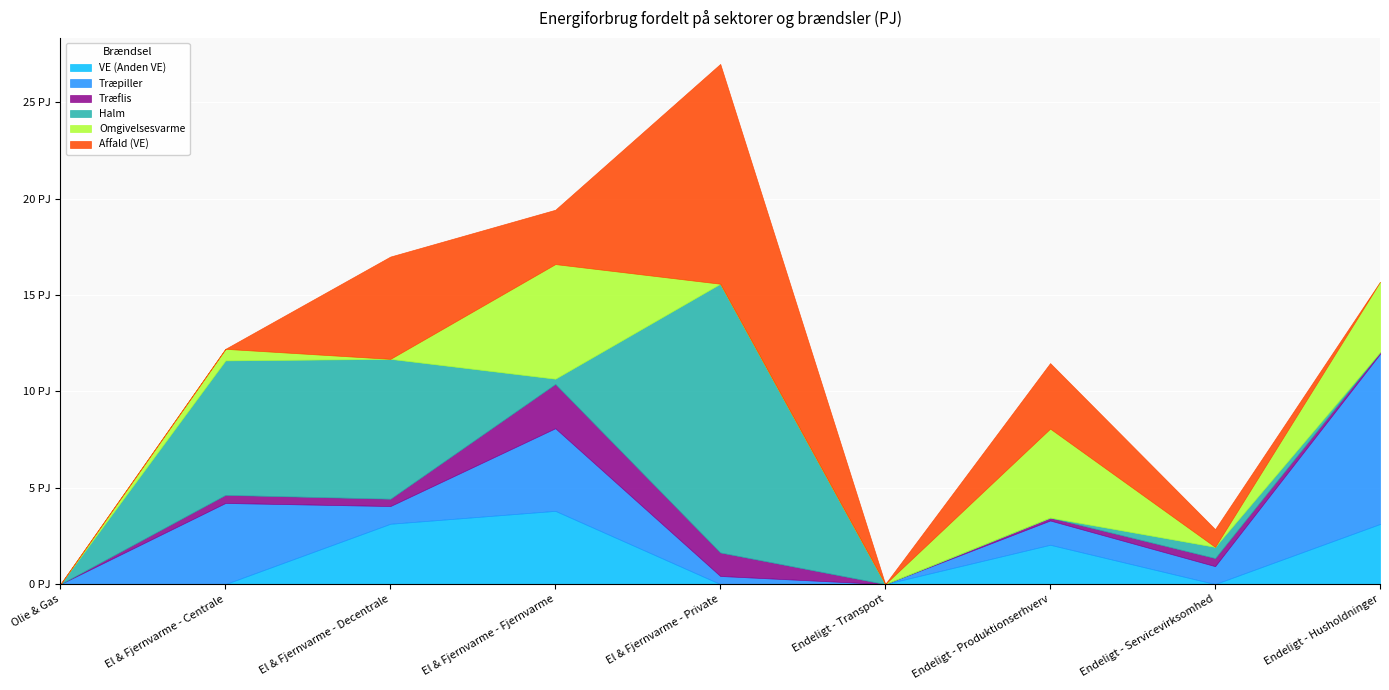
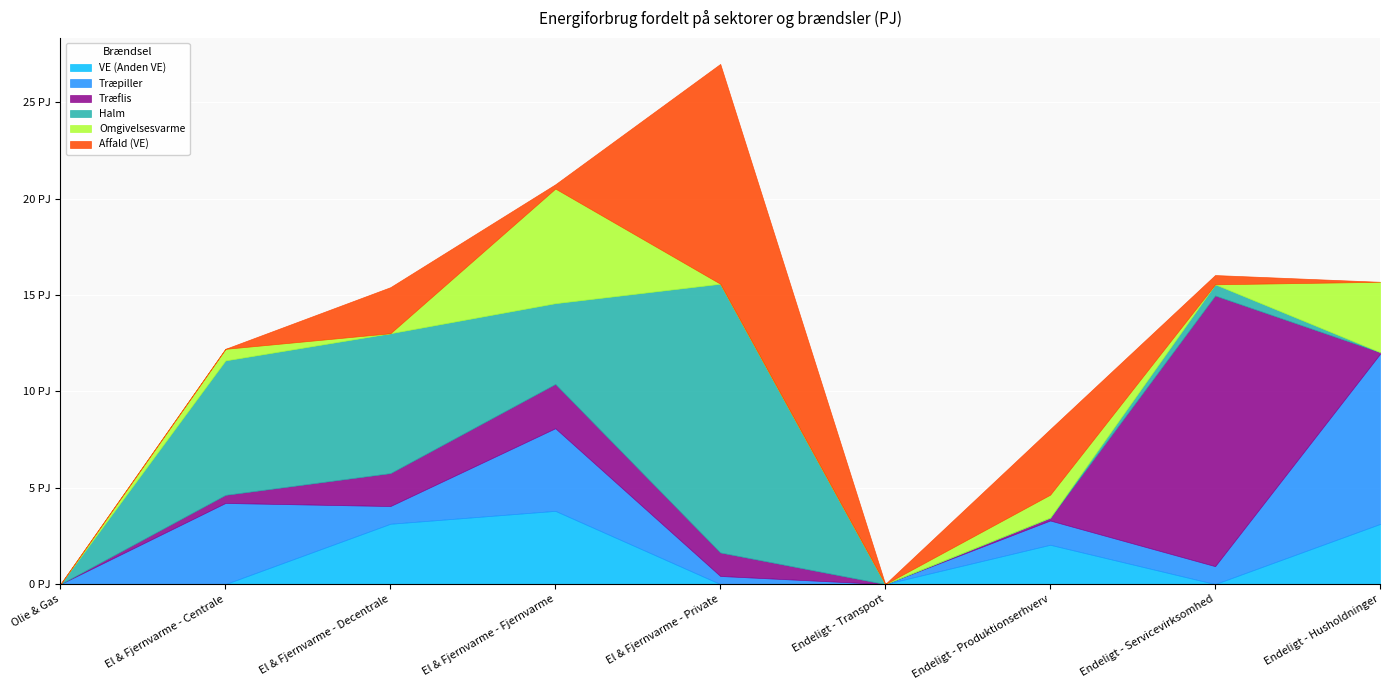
Træflis, El & Fjernvarme - Decentrale: 0.4 PJ -> 1.7 PJ
Affald (VE), El & Fjernvarme - Decentrale: 5.3 PJ -> 2.4 PJ
Halm, El & Fjernvarme - Fjernvarme: 0.3 PJ -> 4.2 PJ
Affald (VE), El & Fjernvarme - Fjernvarme: 2.8 PJ -> 0.2 PJ
Omgivelsesvarme, Endeligt - Produktionserhverv: 4.6 PJ -> 1.2 PJ
Træflis, Endeligt - Servicevirksomhed: 0.4 PJ -> 14.1 PJ
Affald (VE), Endeligt - Servicevirksomhed: 0.9 PJ -> 0.5 PJ
